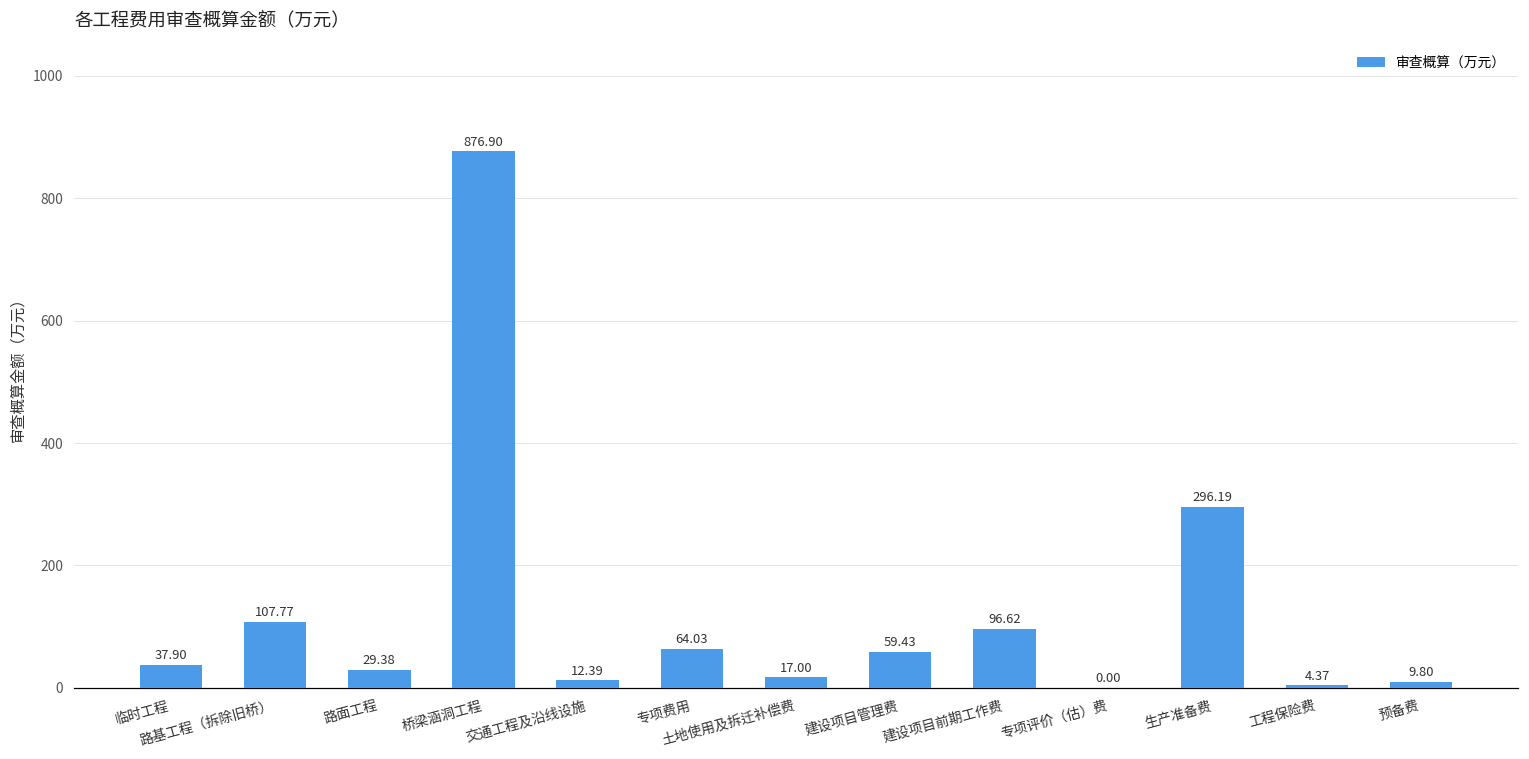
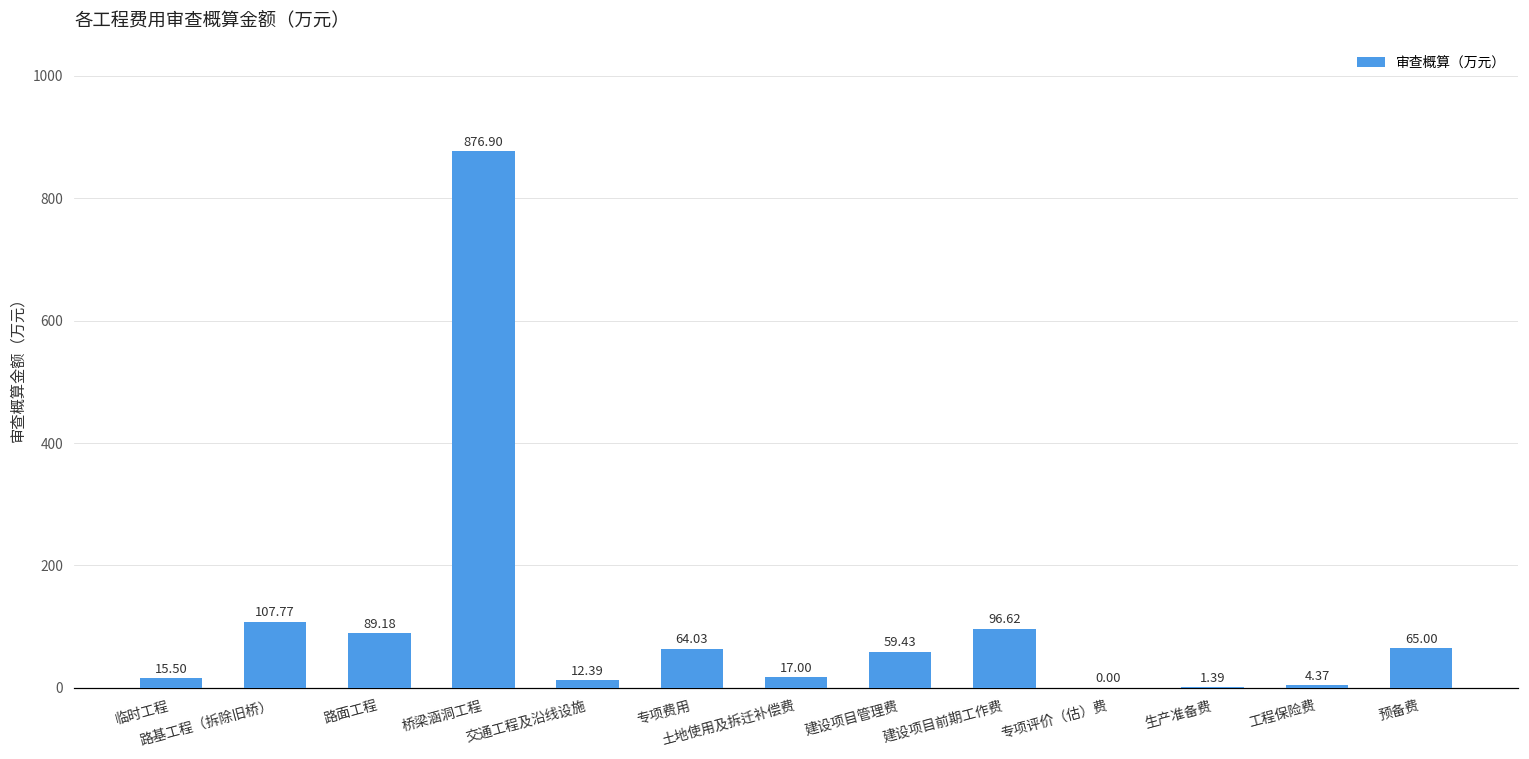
临时工程: 37.90 -> 15.50
路面工程: 29.38 -> 89.18
生产准备费: 296.19 -> 1.39
预备费: 9.80 -> 65.00
